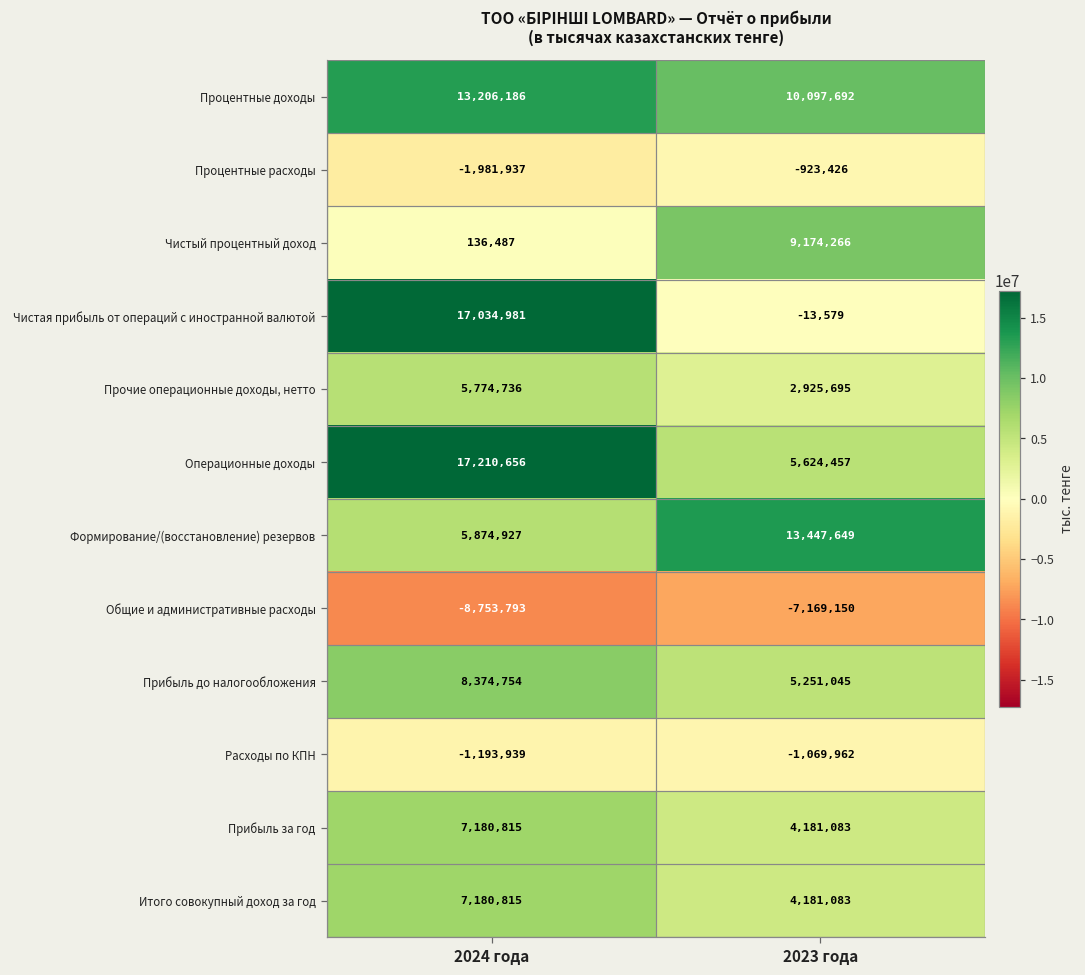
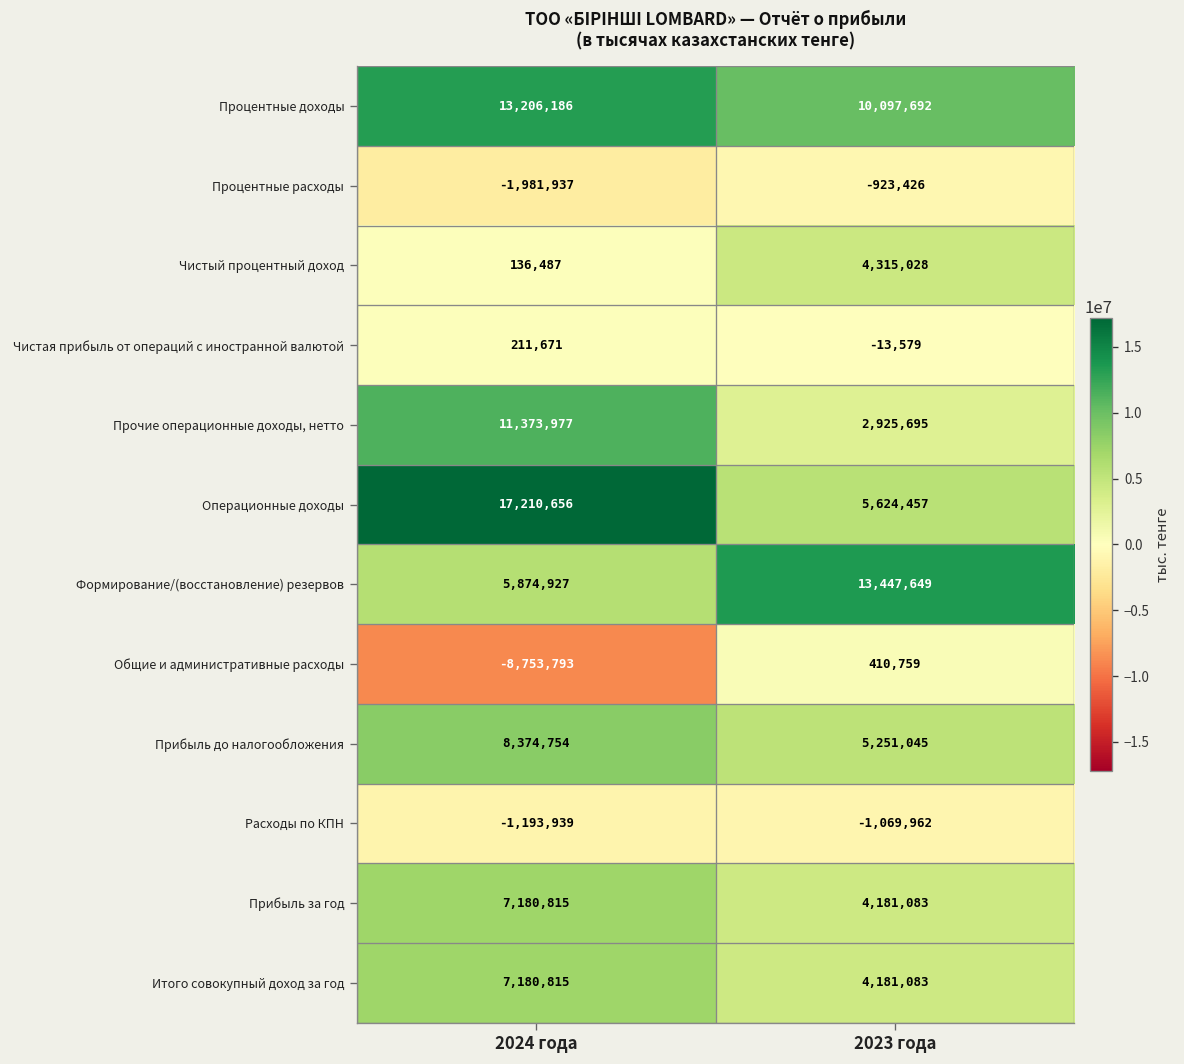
Чистый процентный доход, 2023 года: 9,174,266 -> 4,315,028
Чистая прибыль от операций с иностранной валютой, 2024 года: 17,034,981 -> 211,671
Прочие операционные доходы, нетто, 2024 года: 5,774,736 -> 11,373,977
Общие и административные расходы, 2023 года: -7,169,150 -> 410,759
